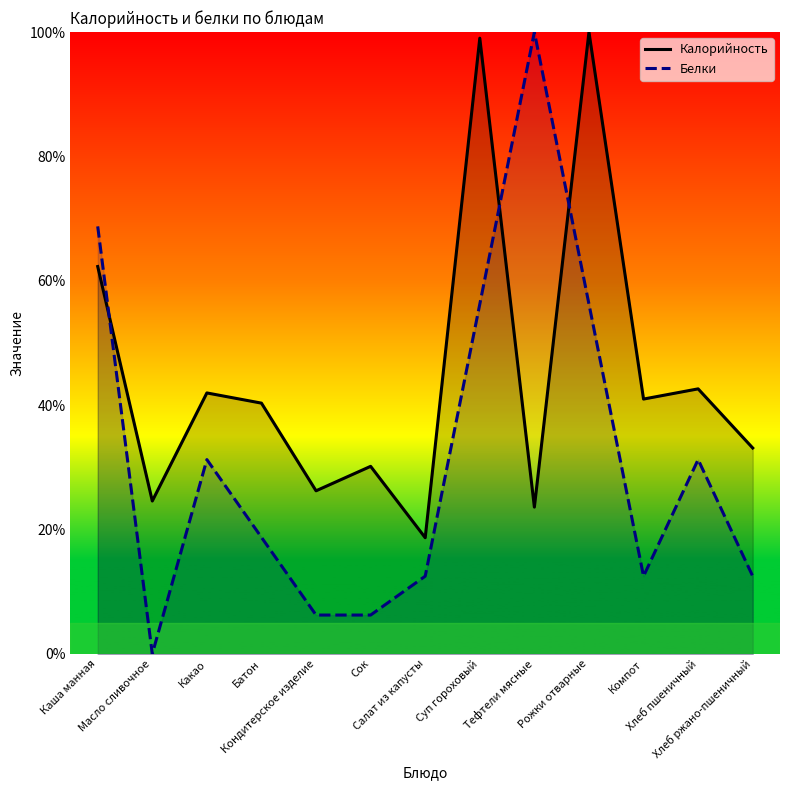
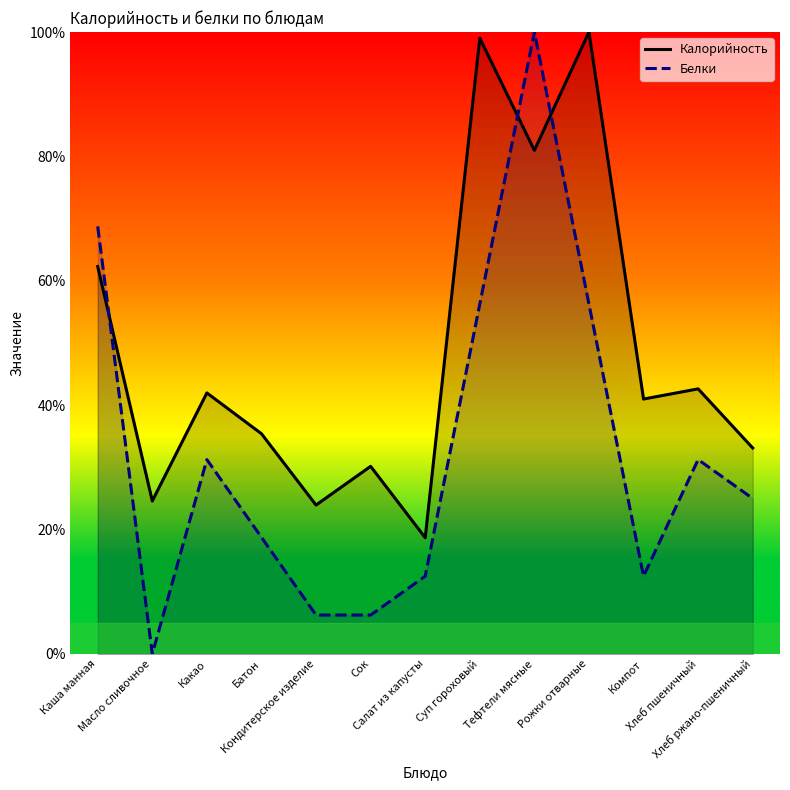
Калорийность, Батон: 40% -> 35%
Калорийность, Кондитерское изделие: 26% -> 24%
Калорийность, Тефтели мясные: 24% -> 81%
Белки, Хлеб ржано-пшеничный: 13% -> 25%
